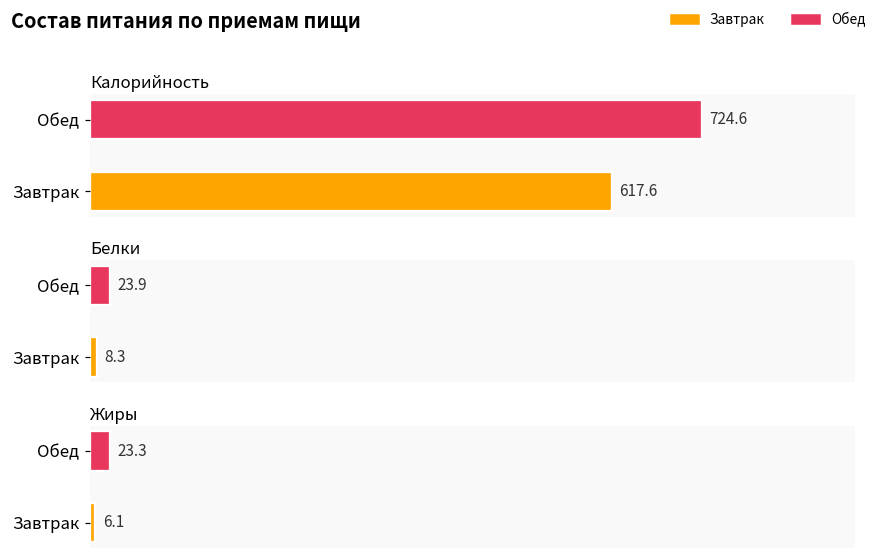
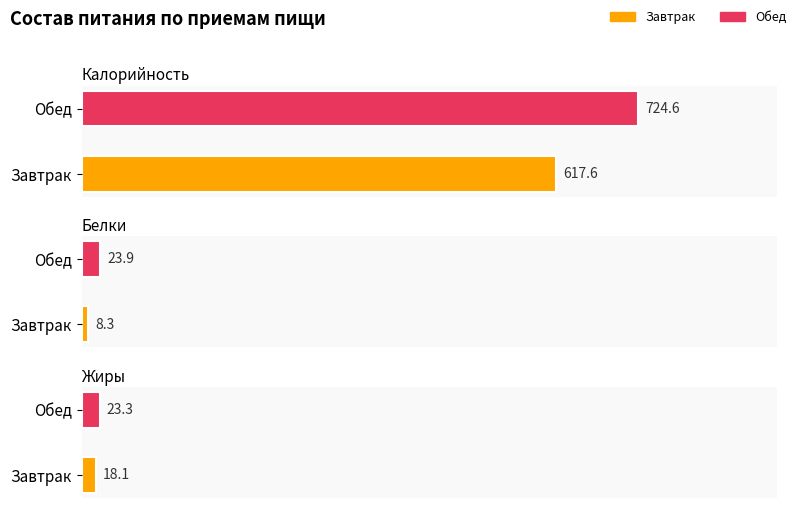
Жиры, Завтрак: 6.1 -> 18.1
